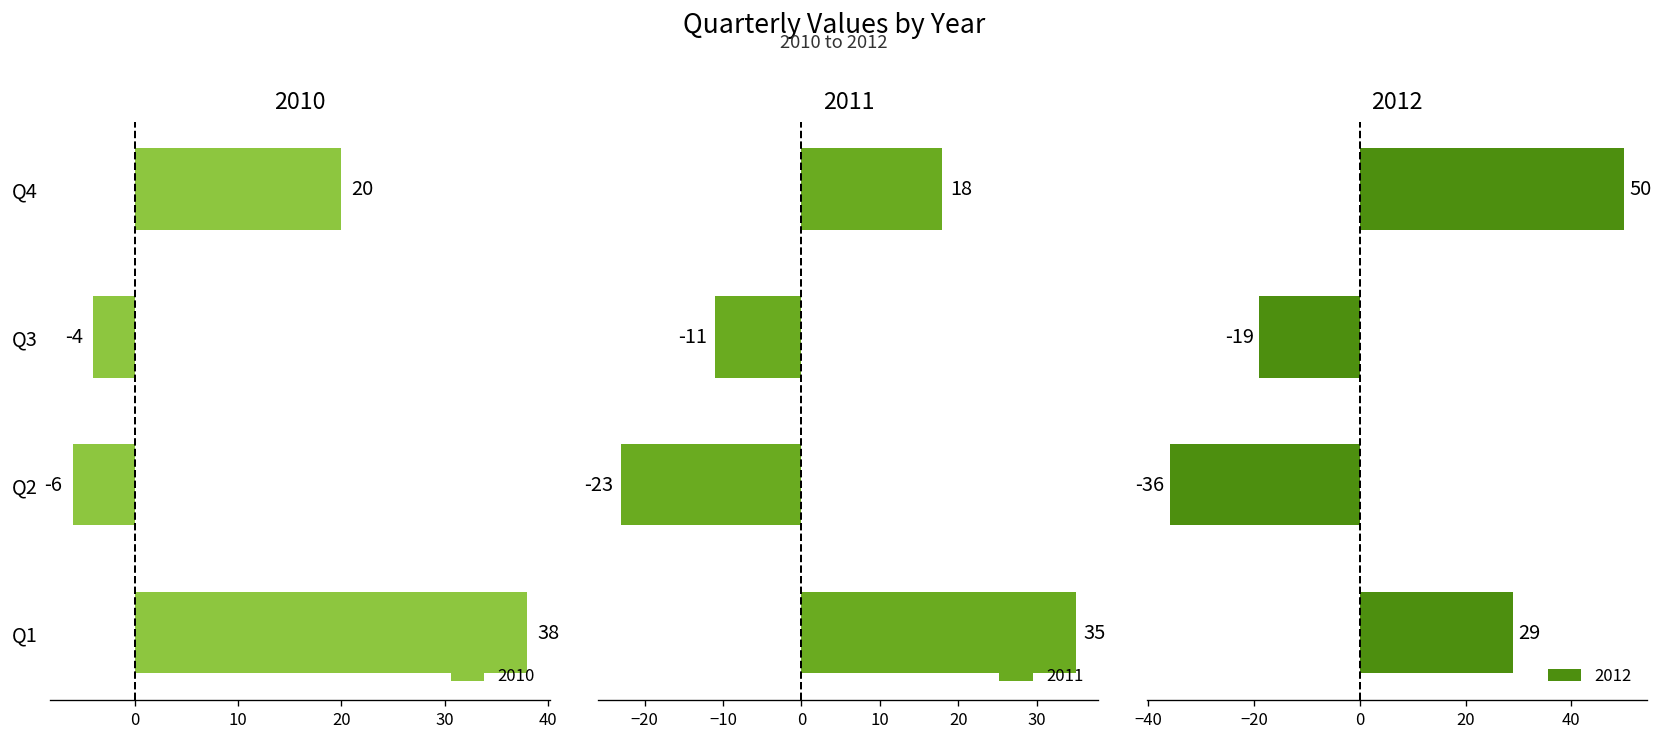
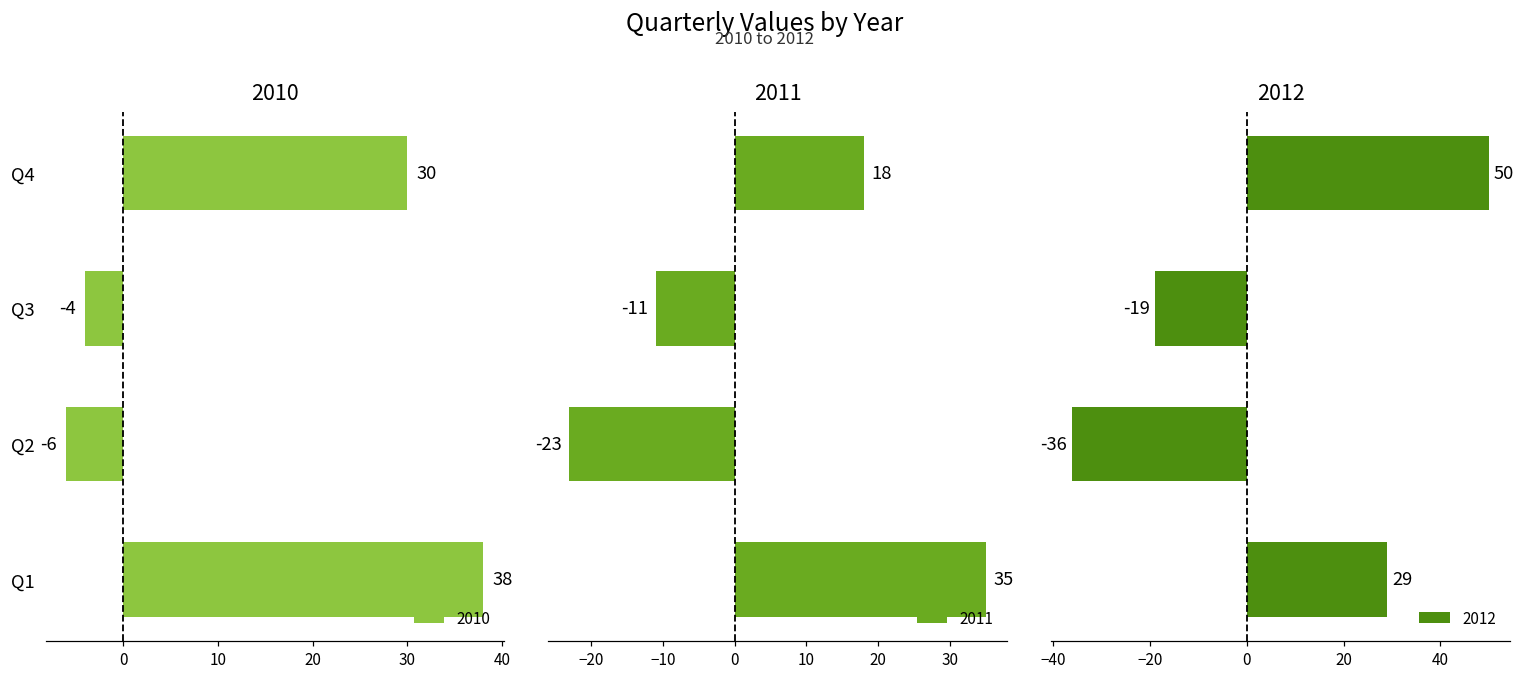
2010, Q4: 20 -> 30
